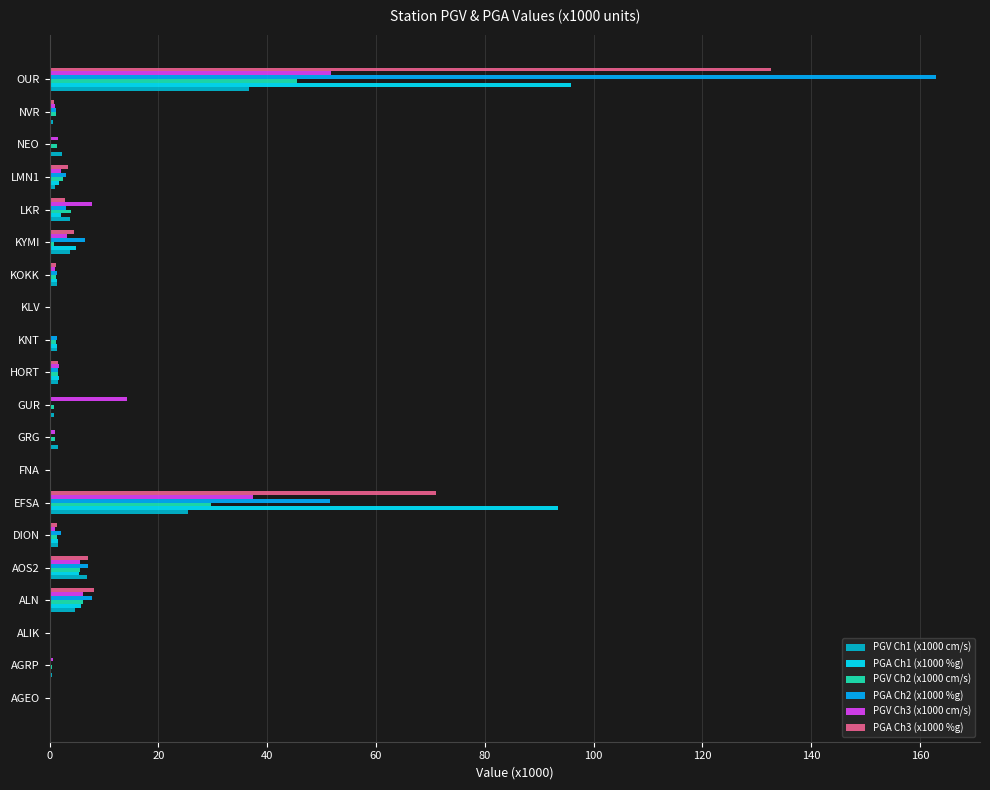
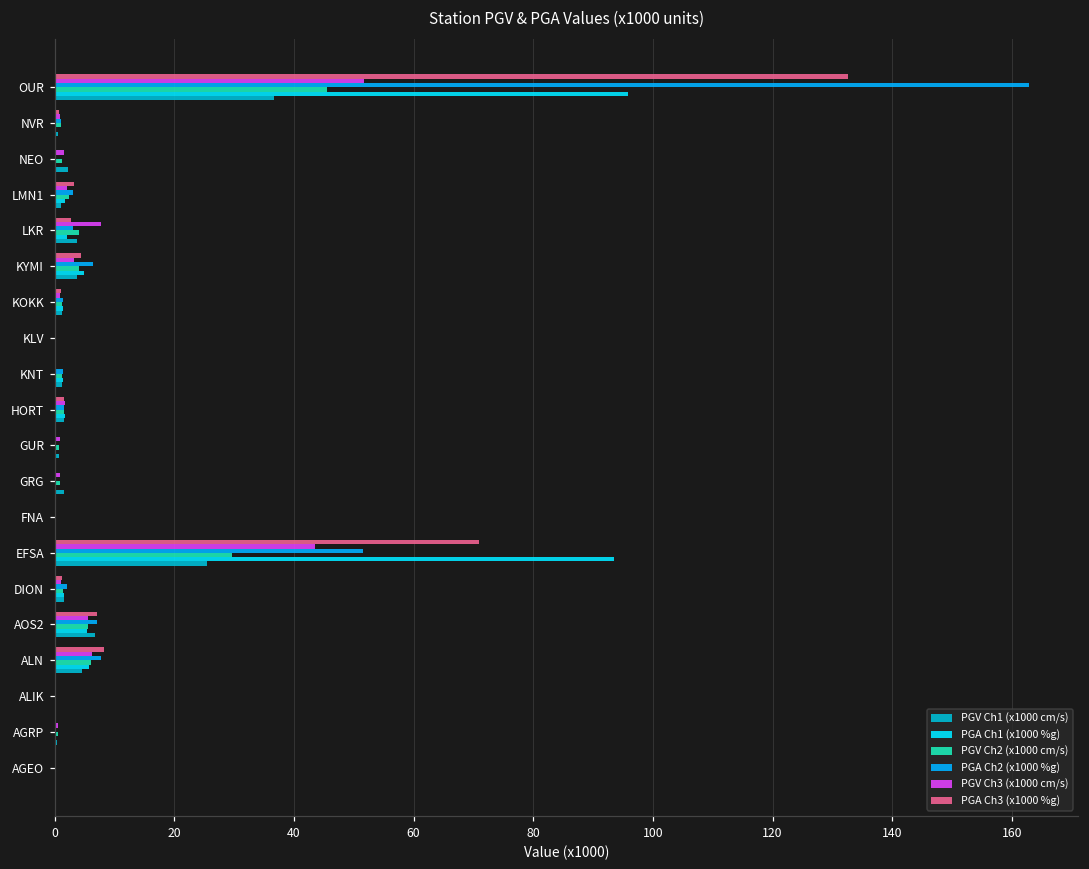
PGV Ch2 (x1000 cm/s), KYMI: 1 -> 4
PGV Ch3 (x1000 cm/s), GUR: 14 -> 1
PGV Ch3 (x1000 cm/s), EFSA: 37 -> 44
